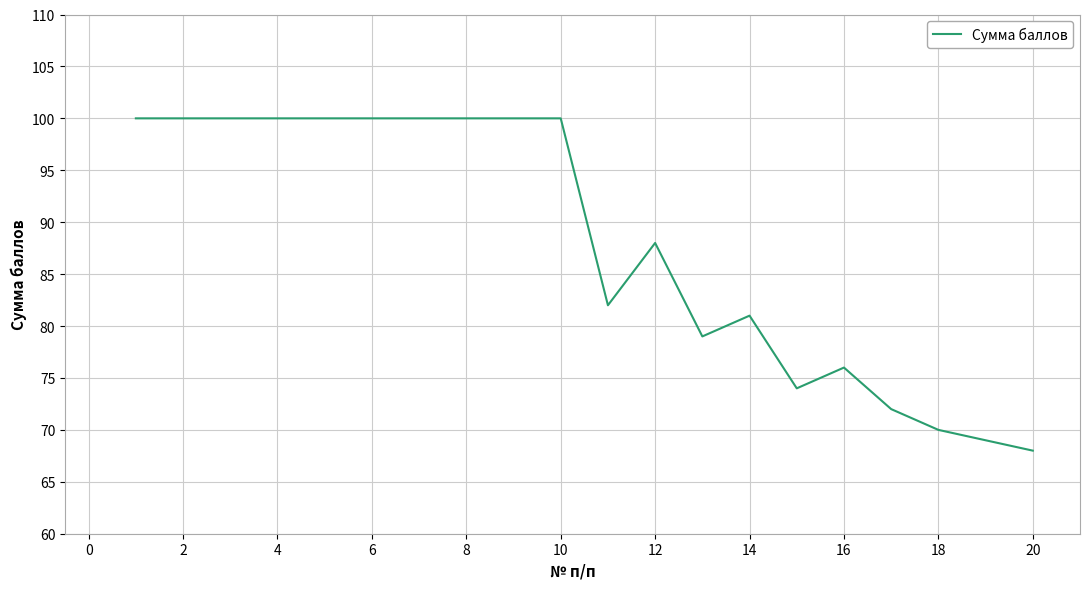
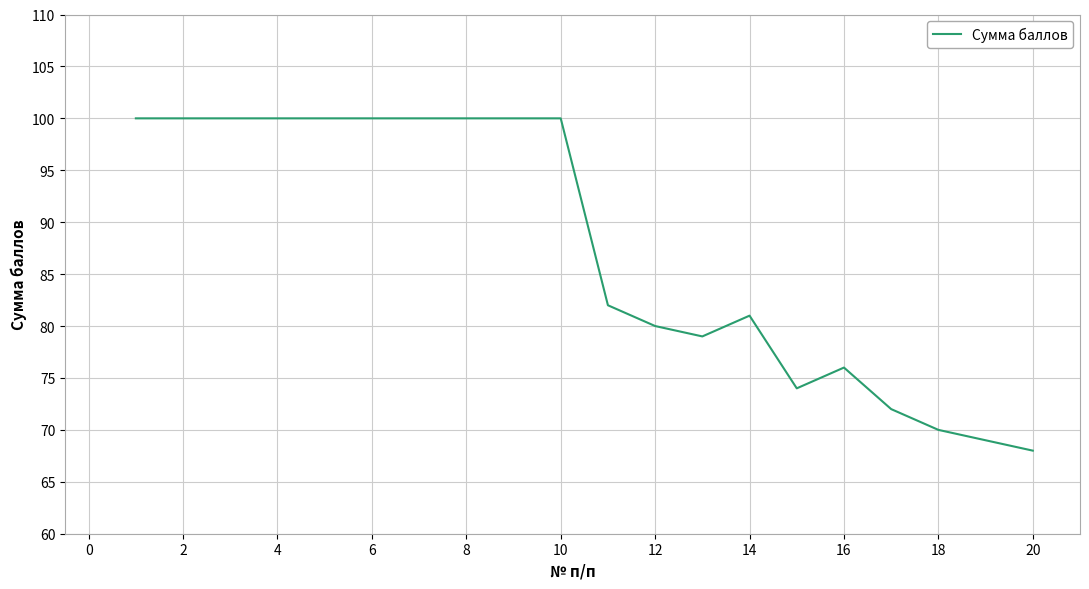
12: 88 -> 80
